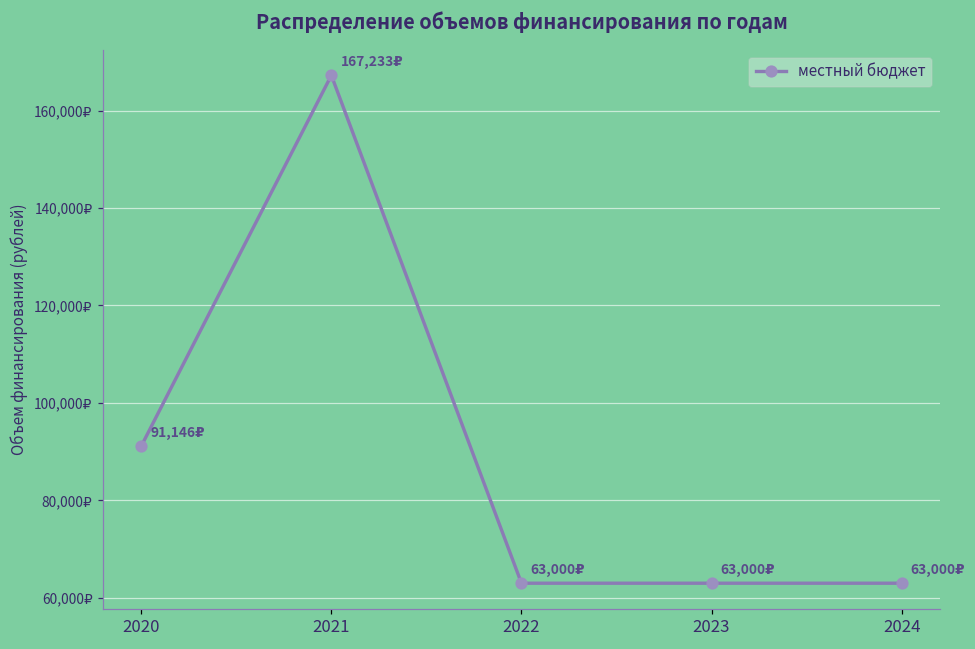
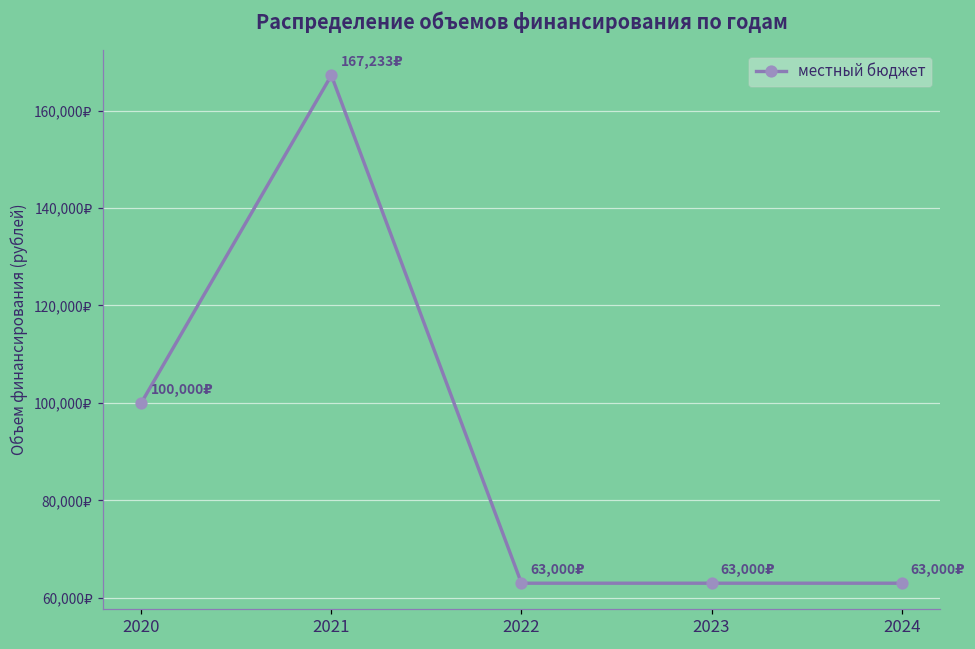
2020: 91,146₽ -> 100,000₽
